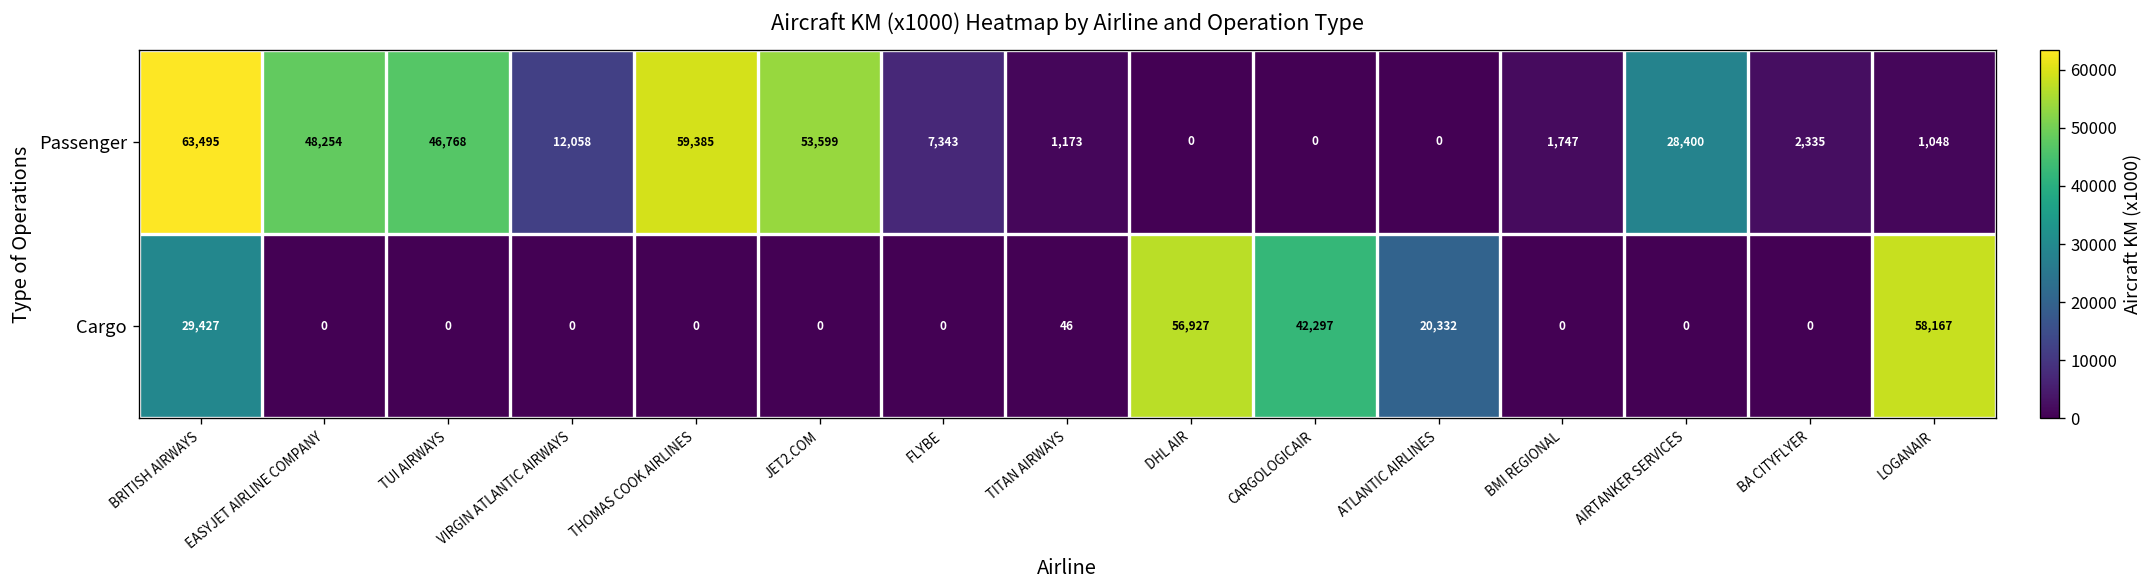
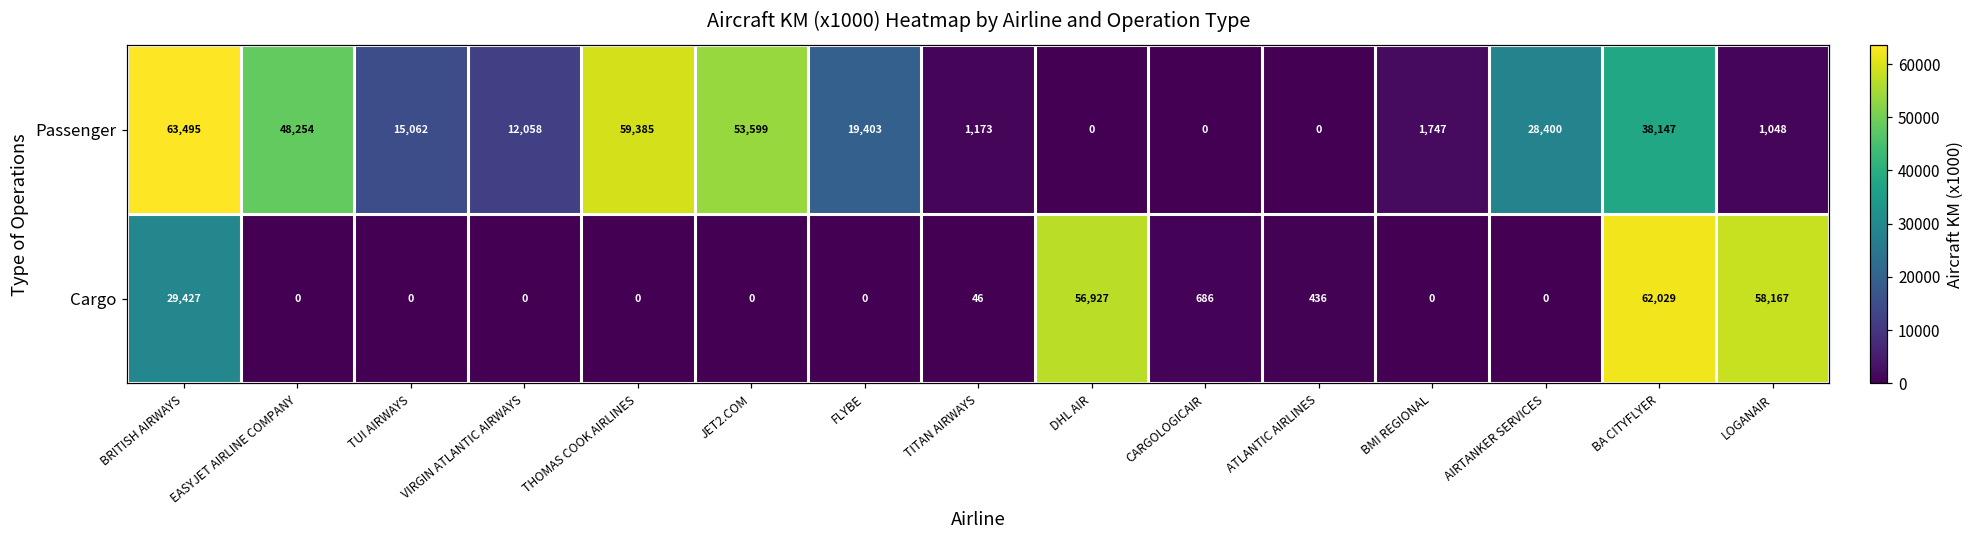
Passenger, TUI AIRWAYS: 46,768 -> 15,062
Passenger, FLYBE: 7,343 -> 19,403
Passenger, BA CITYFLYER: 2,335 -> 38,147
Cargo, CARGOLOGICAIR: 42,297 -> 686
Cargo, ATLANTIC AIRLINES: 20,332 -> 436
Cargo, BA CITYFLYER: 0 -> 62,029
